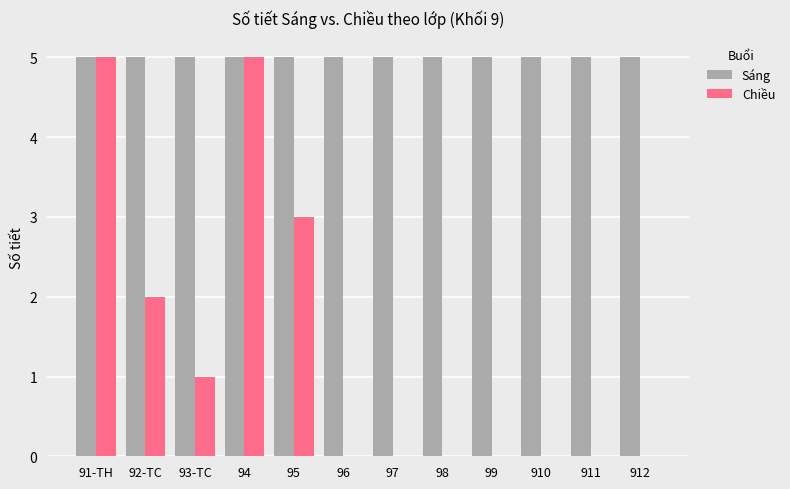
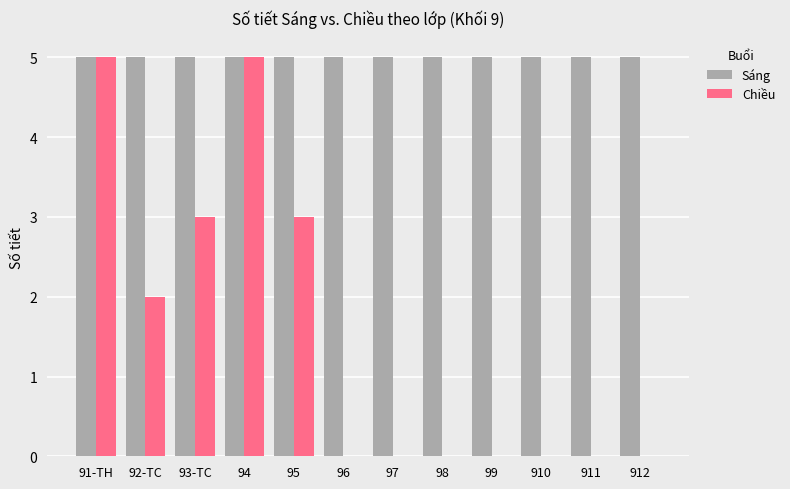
Chiều, 93-TC: 1 -> 3
